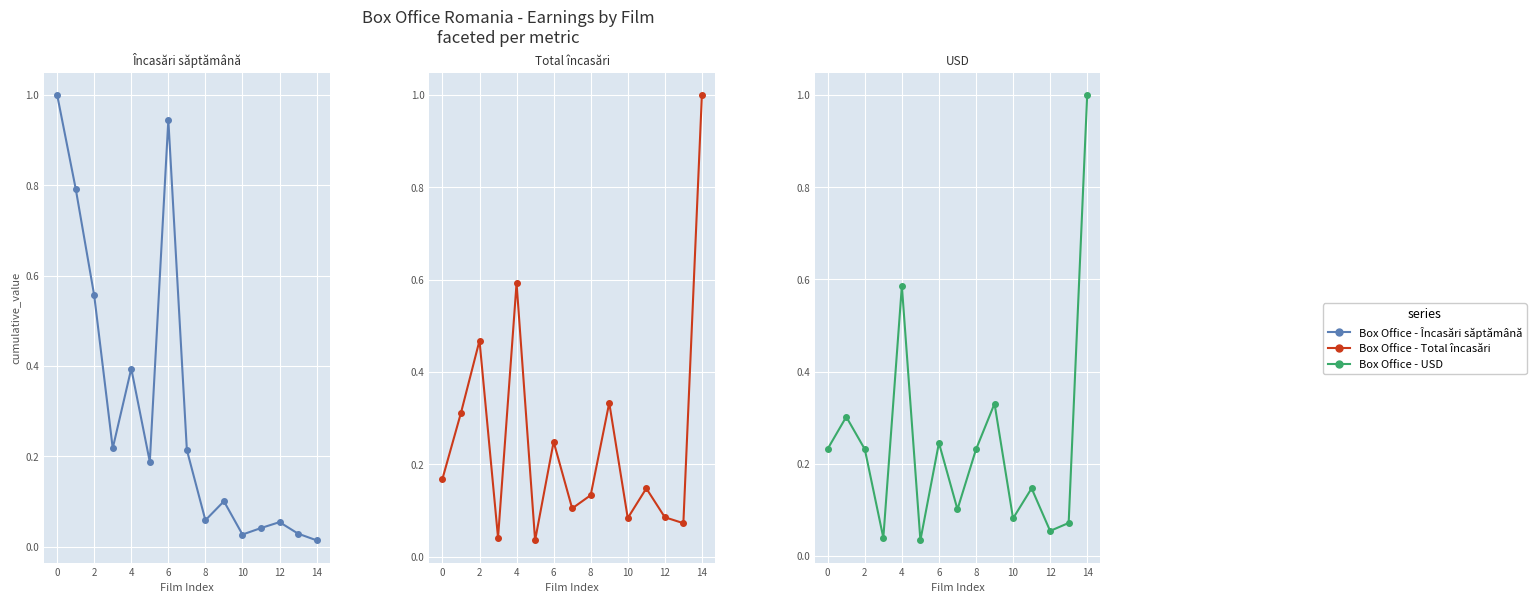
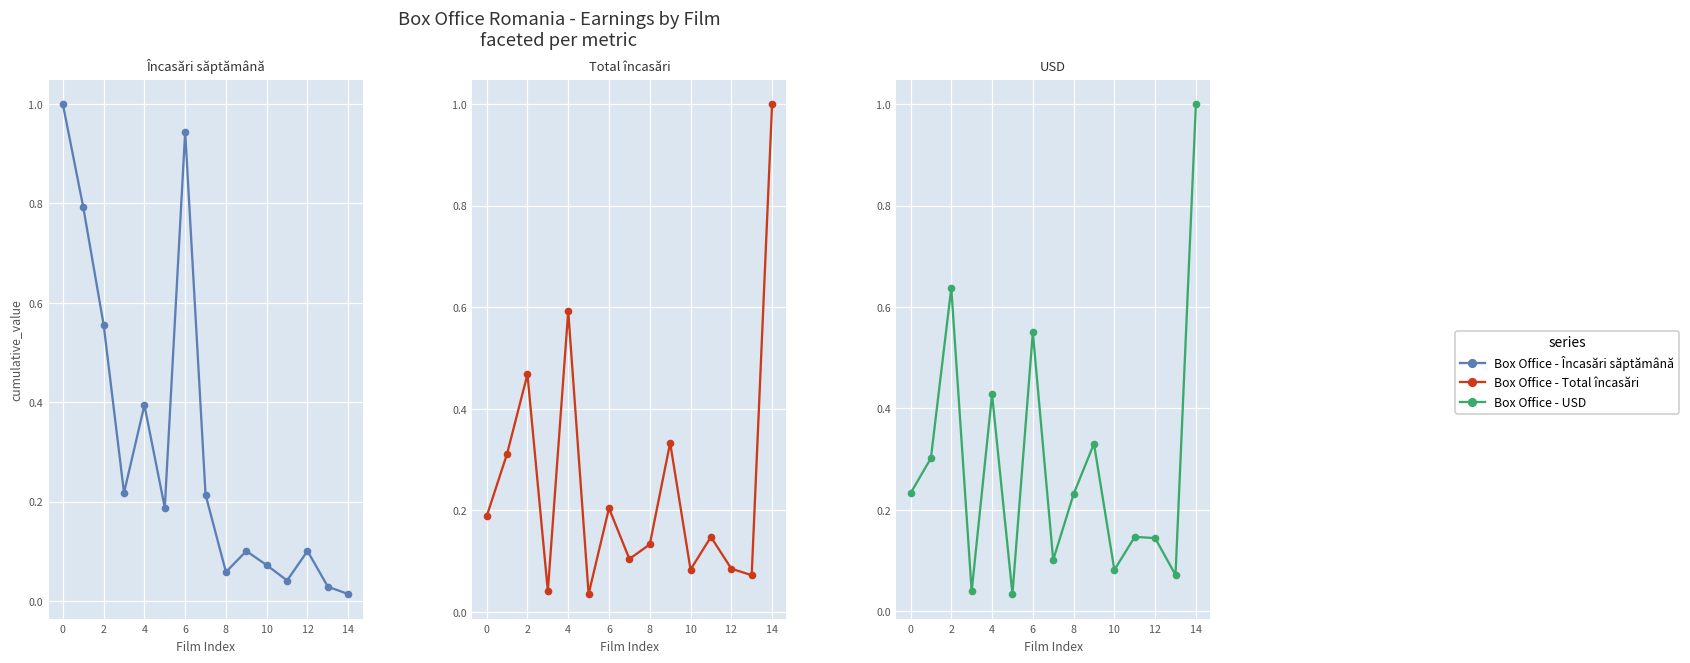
Încasări săptămână, 10: 0.03 -> 0.07
Încasări săptămână, 12: 0.05 -> 0.10
Total încasări, 0: 0.17 -> 0.19
Total încasări, 6: 0.25 -> 0.20
USD, 2: 0.23 -> 0.64
USD, 4: 0.59 -> 0.43
USD, 6: 0.25 -> 0.55
USD, 12: 0.05 -> 0.14
